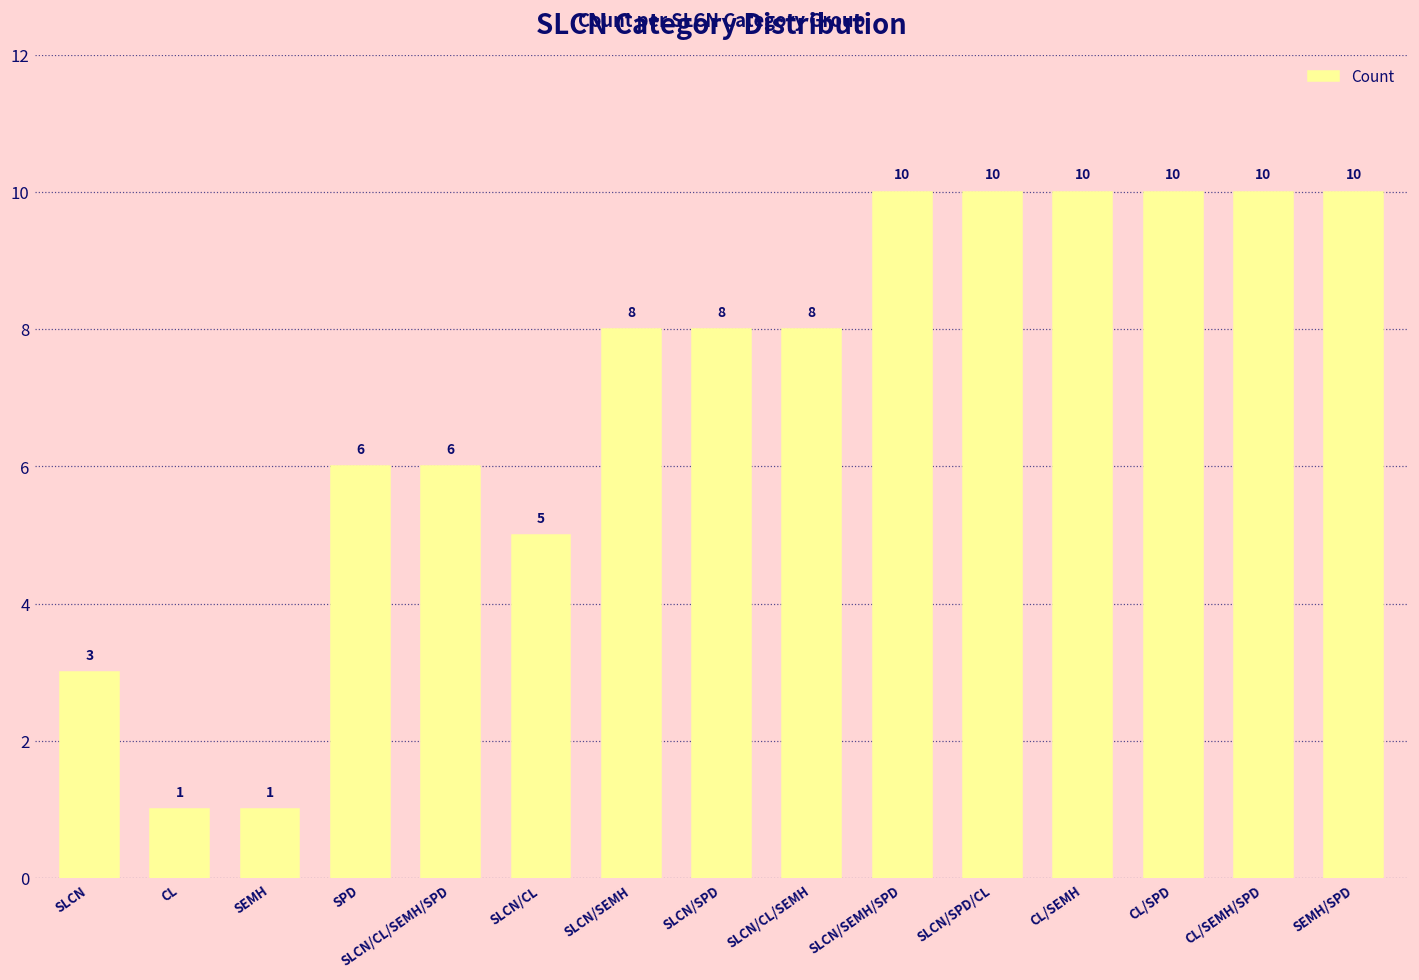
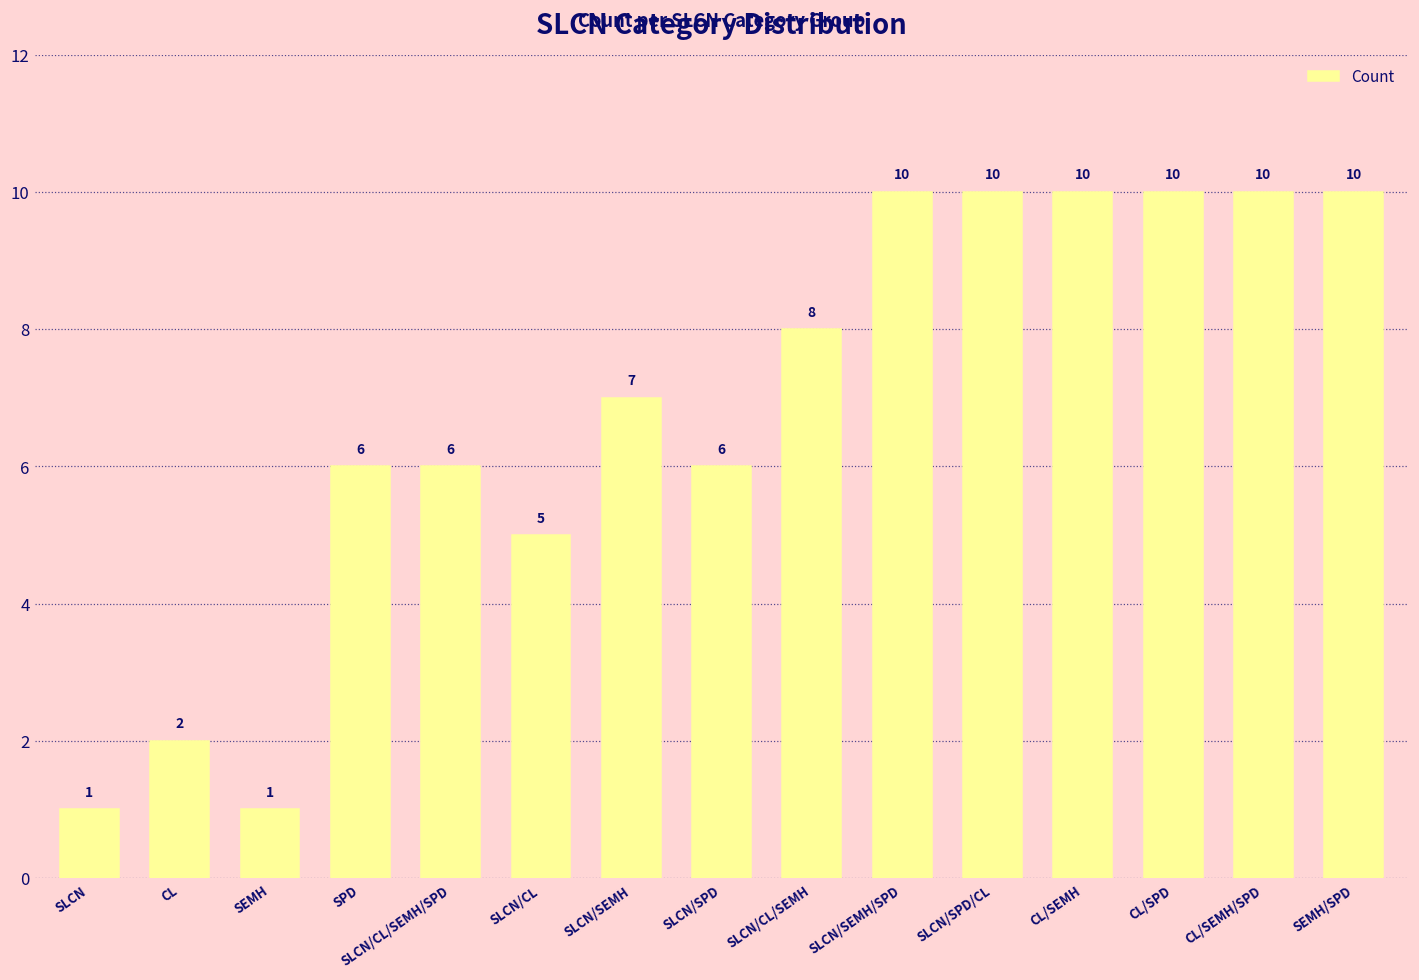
SLCN: 3 -> 1
CL: 1 -> 2
SLCN/SEMH: 8 -> 7
SLCN/SPD: 8 -> 6
